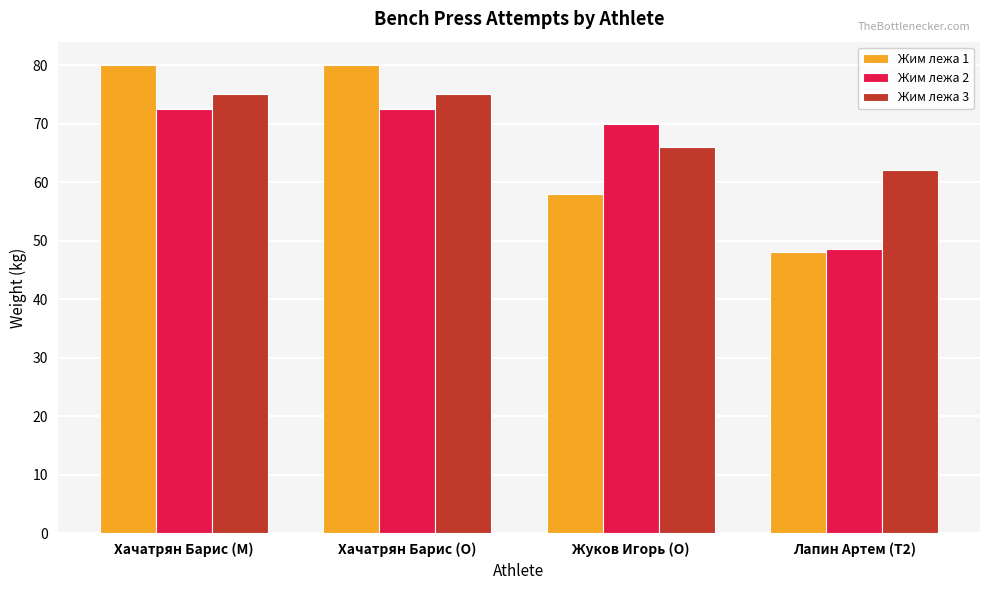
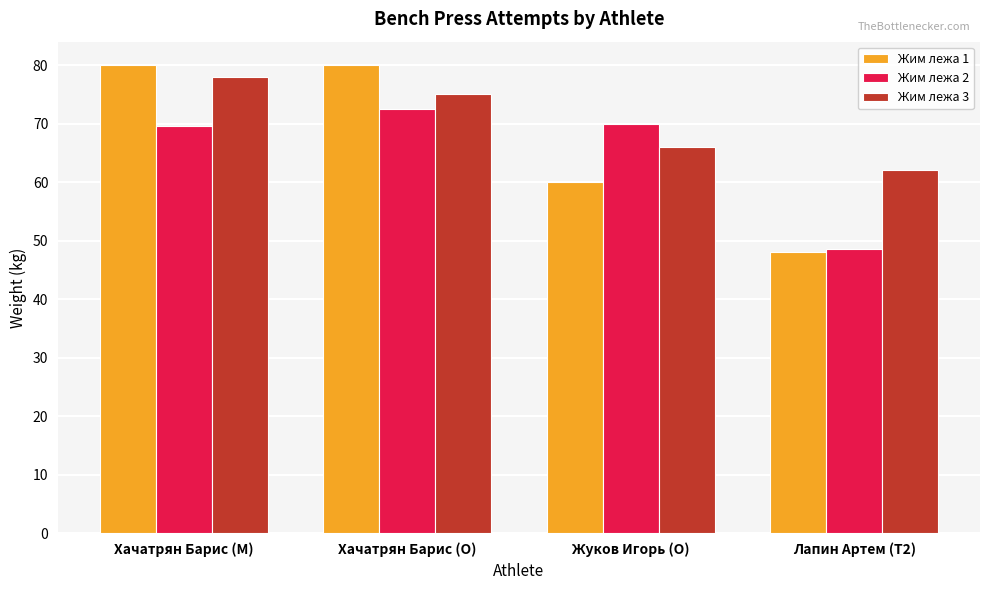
Жим лежа 2, Хачатрян Барис (M): 73 -> 70
Жим лежа 3, Хачатрян Барис (M): 75 -> 78
Жим лежа 1, Жуков Игорь (O): 58 -> 60
